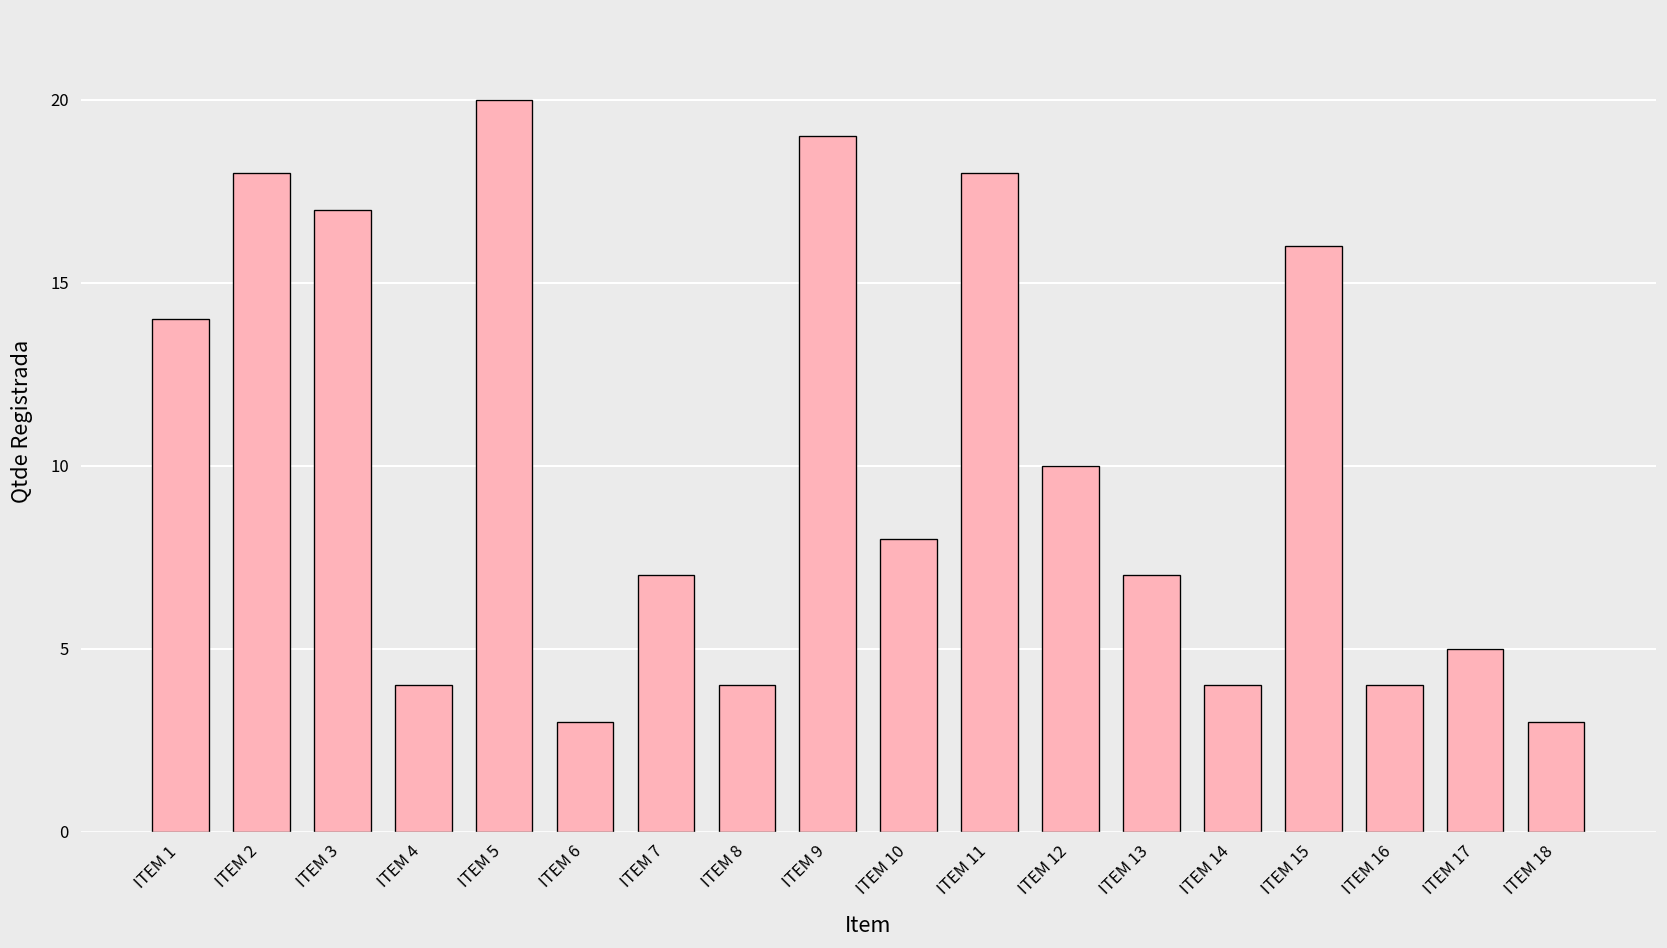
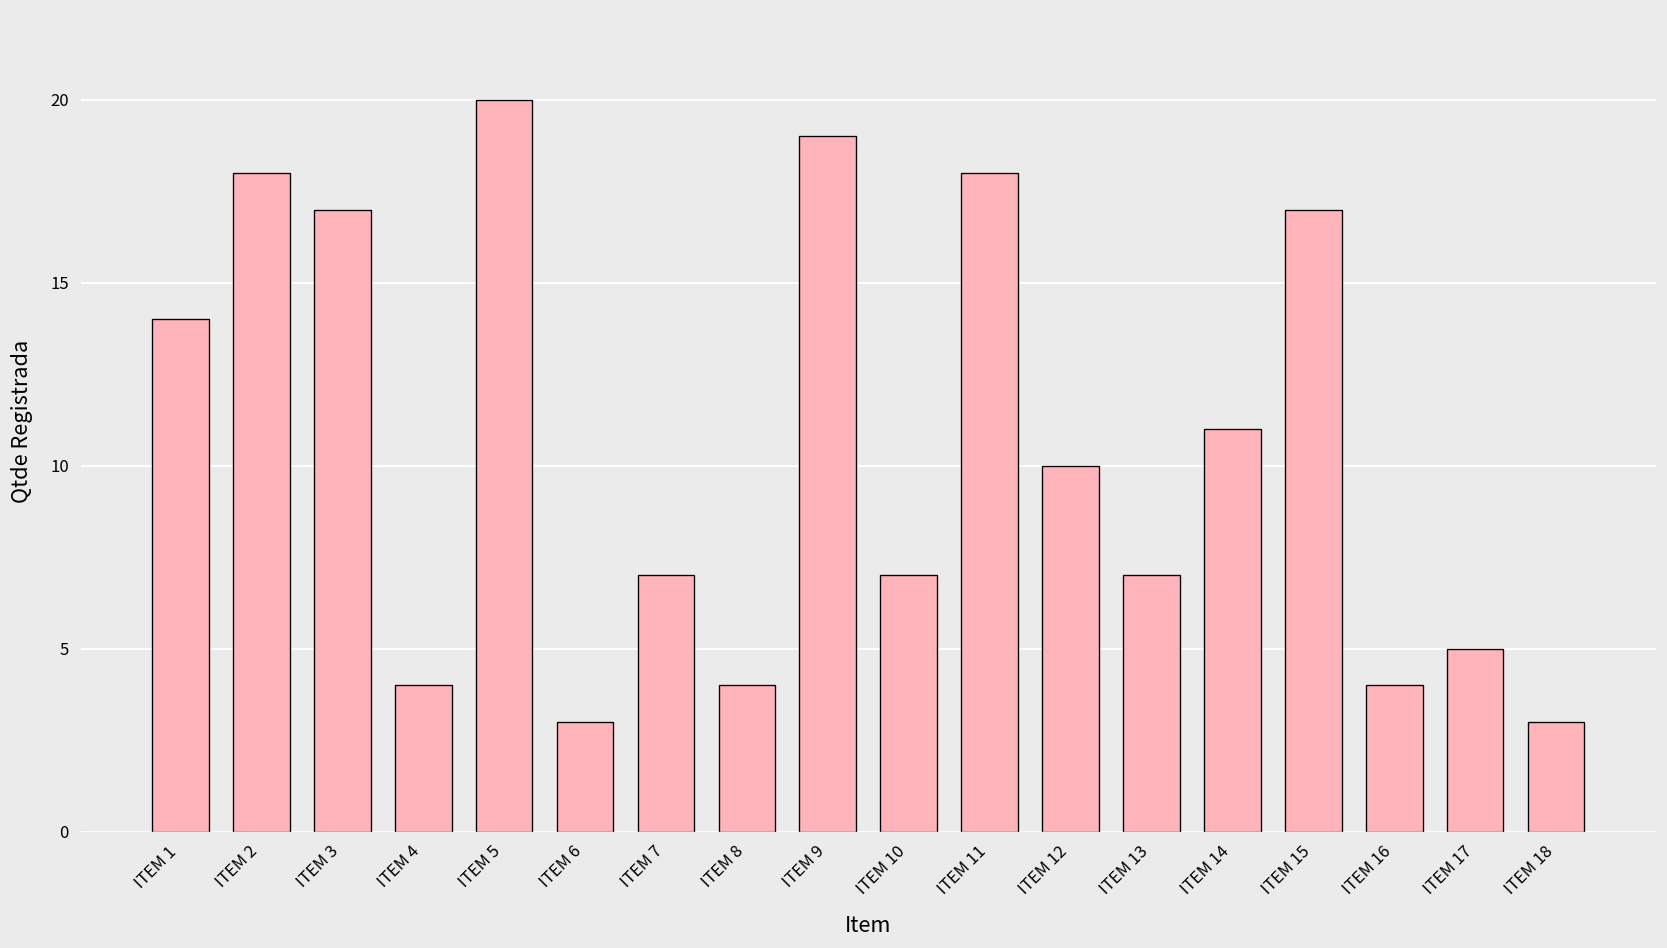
ITEM 10: 8 -> 7
ITEM 14: 4 -> 11
ITEM 15: 16 -> 17
